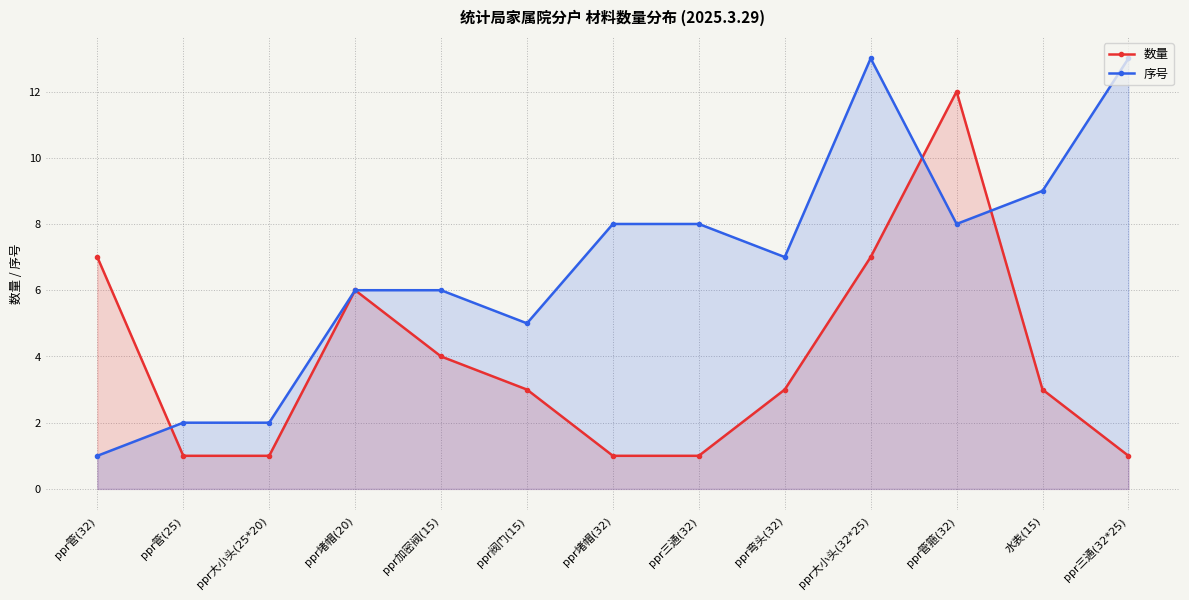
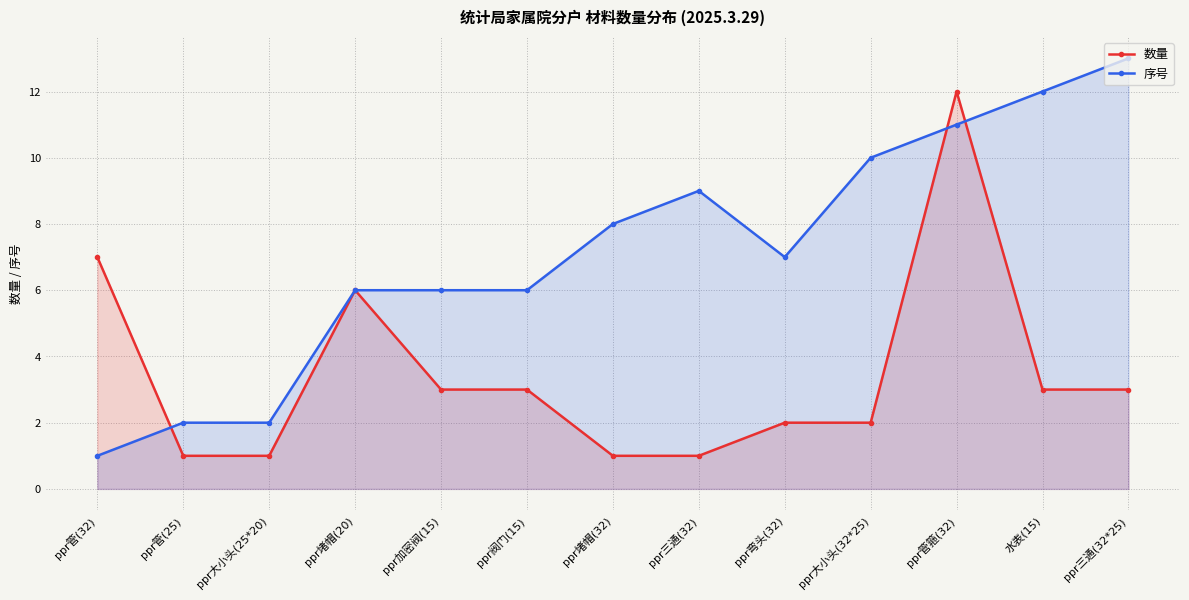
数量, ppr加密阀(15): 4 -> 3
序号, ppr阀门(15): 5 -> 6
序号, ppr三通(32): 8 -> 9
数量, ppr弯头(32): 3 -> 2
数量, ppr大小头(32*25): 7 -> 2
序号, ppr大小头(32*25): 13 -> 10
序号, ppr管箍(32): 8 -> 11
序号, 水表(15): 9 -> 12
数量, ppr三通(32*25): 1 -> 3
